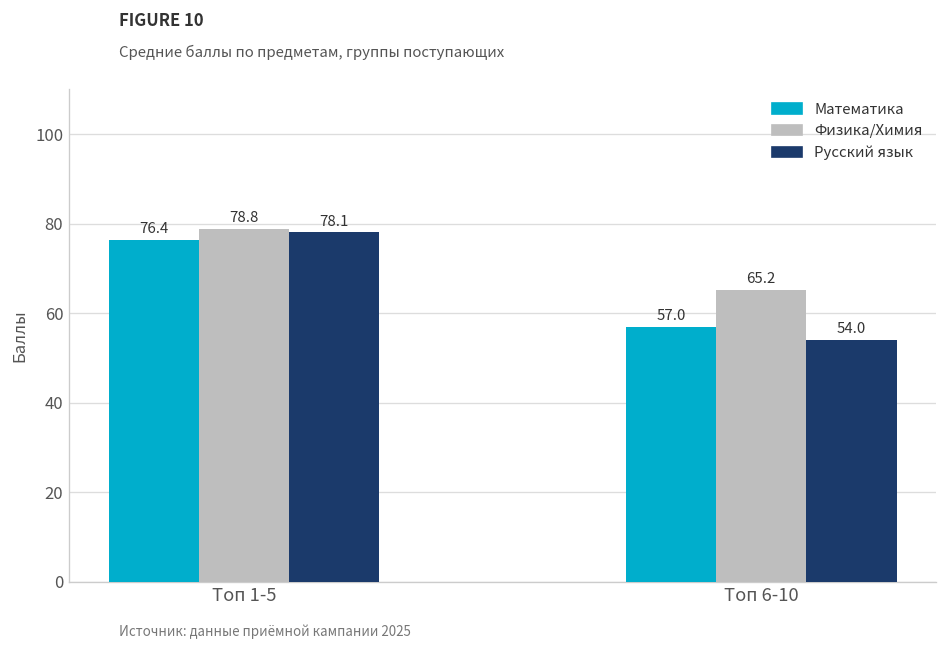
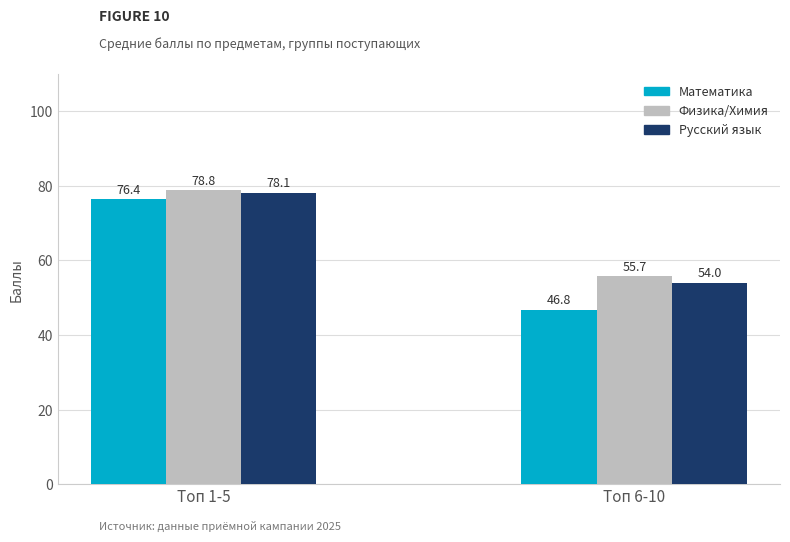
Математика, Топ 6-10: 57.0 -> 46.8
Физика/Химия, Топ 6-10: 65.2 -> 55.7
